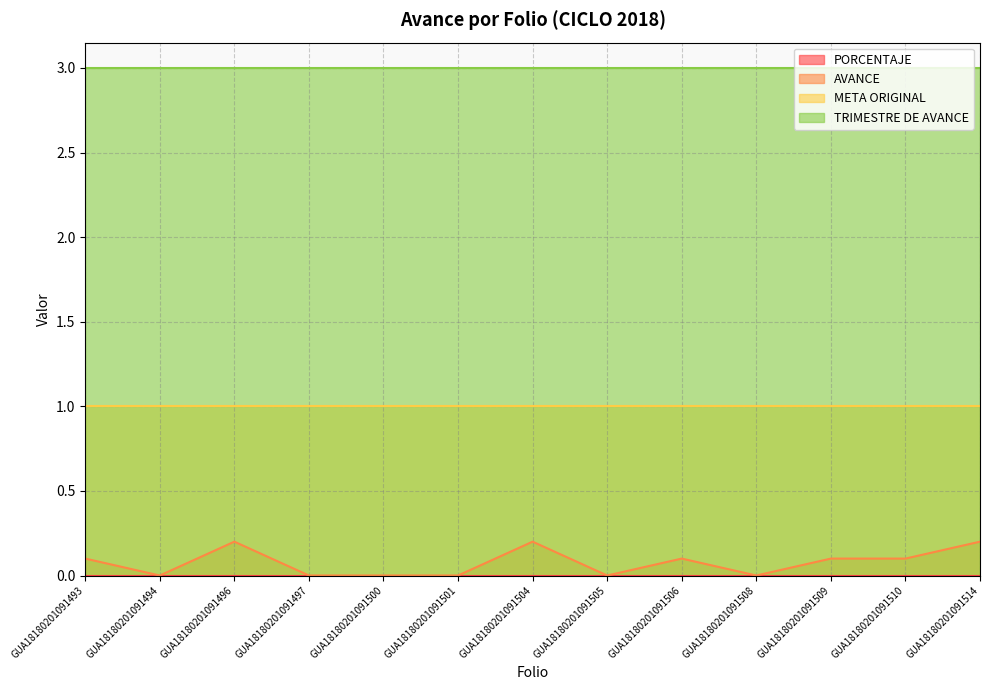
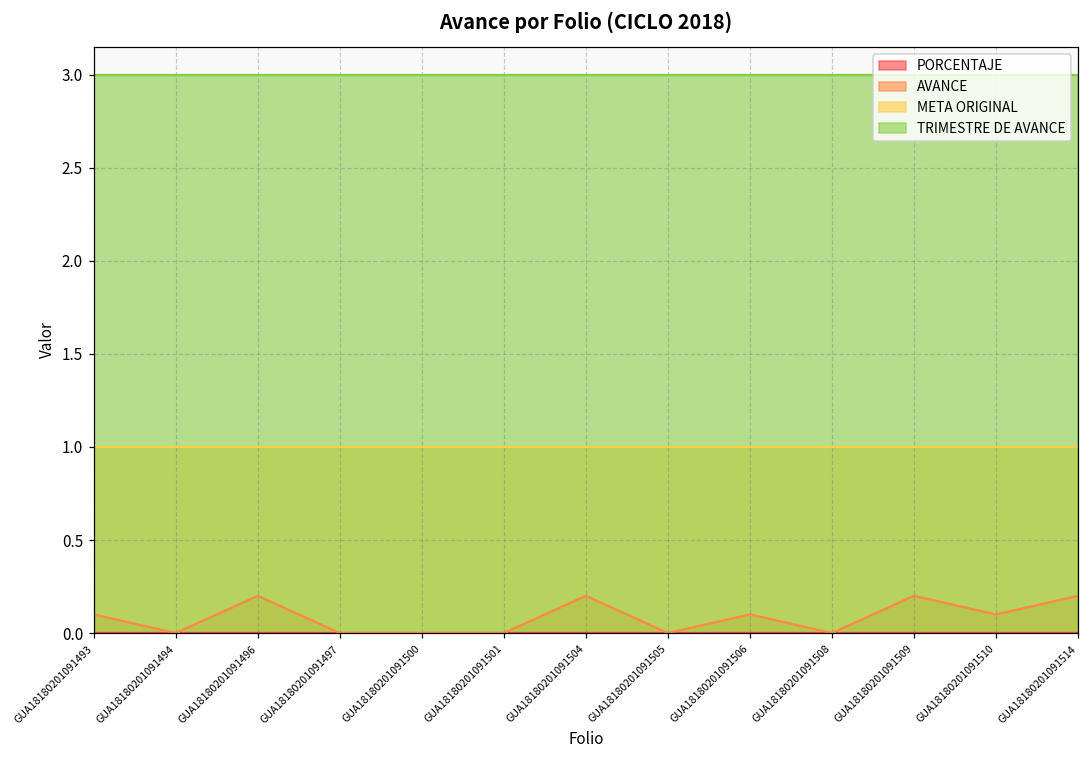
AVANCE, GUA18180201091509: 0.1 -> 0.2
